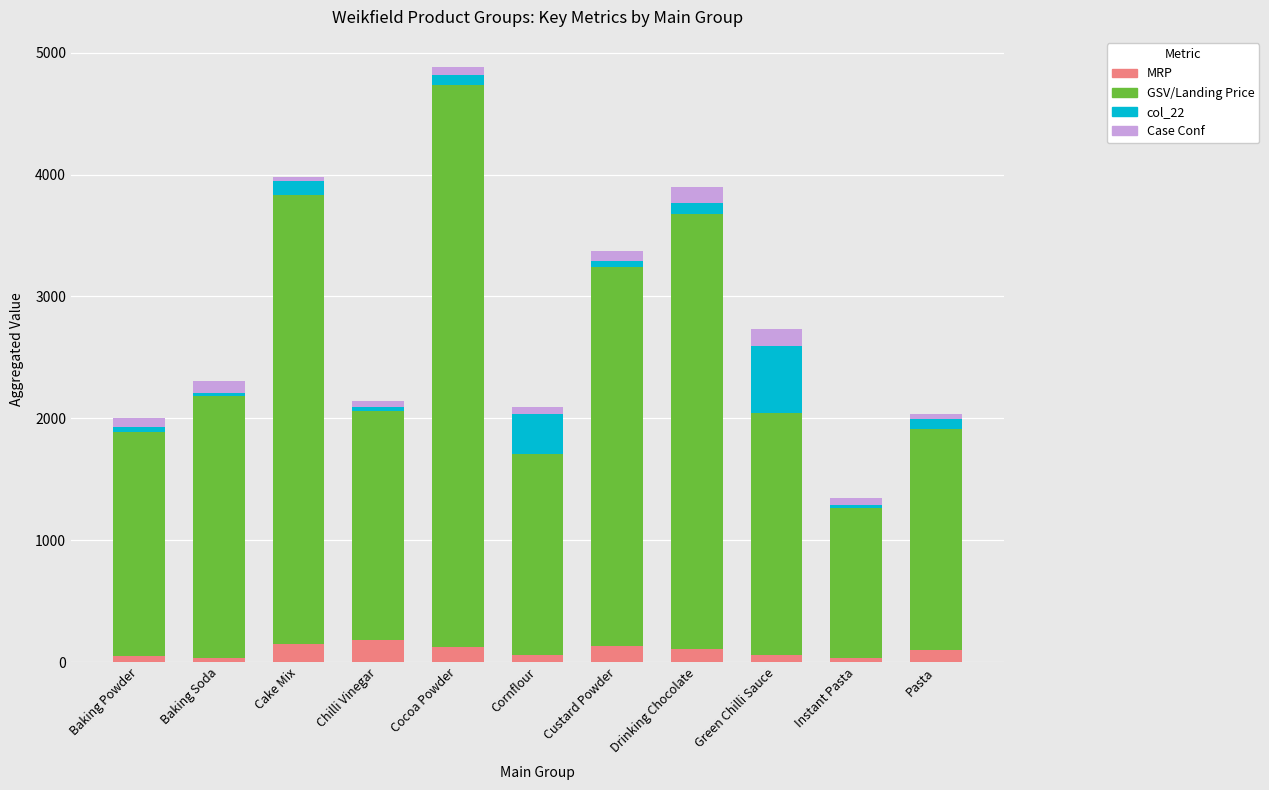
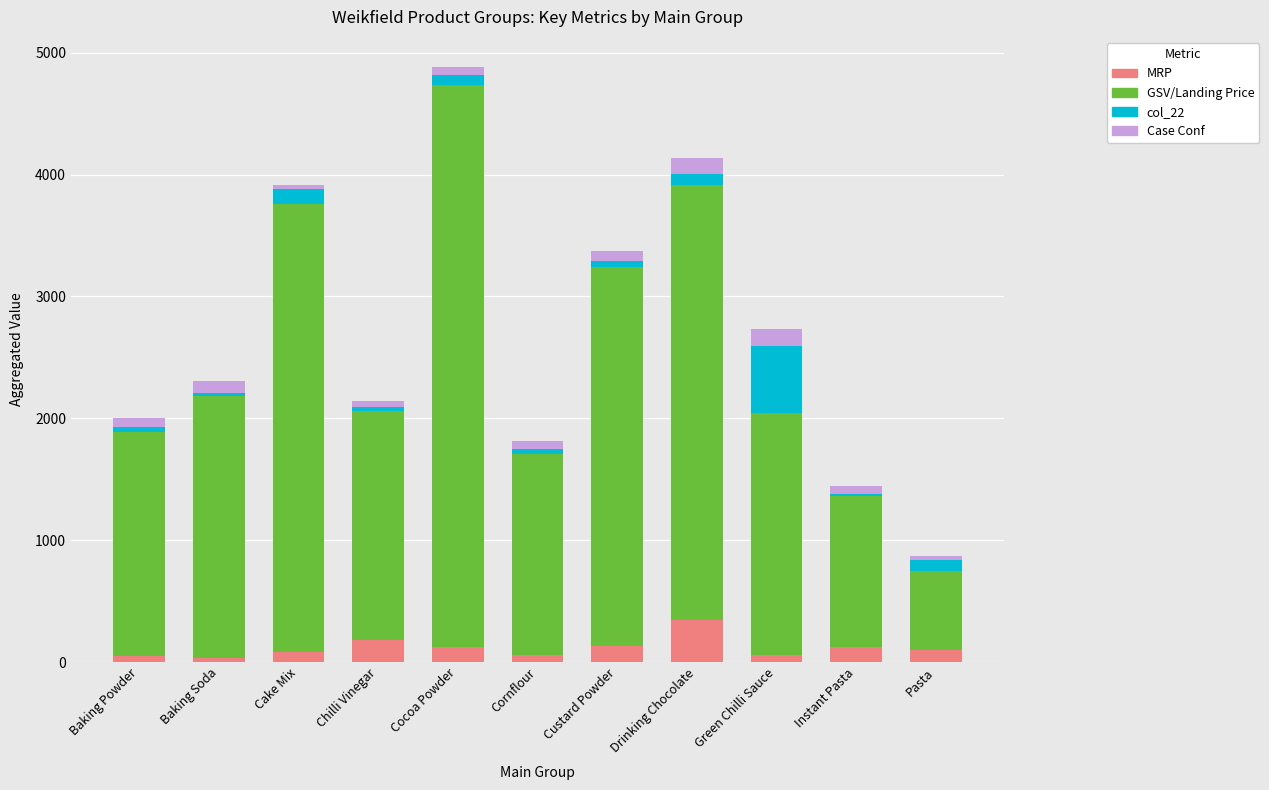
MRP, Cake Mix: 150 -> 80
col_22, Cornflour: 330 -> 40
MRP, Drinking Chocolate: 110 -> 350
MRP, Instant Pasta: 30 -> 120
GSV/Landing Price, Pasta: 1810 -> 650
